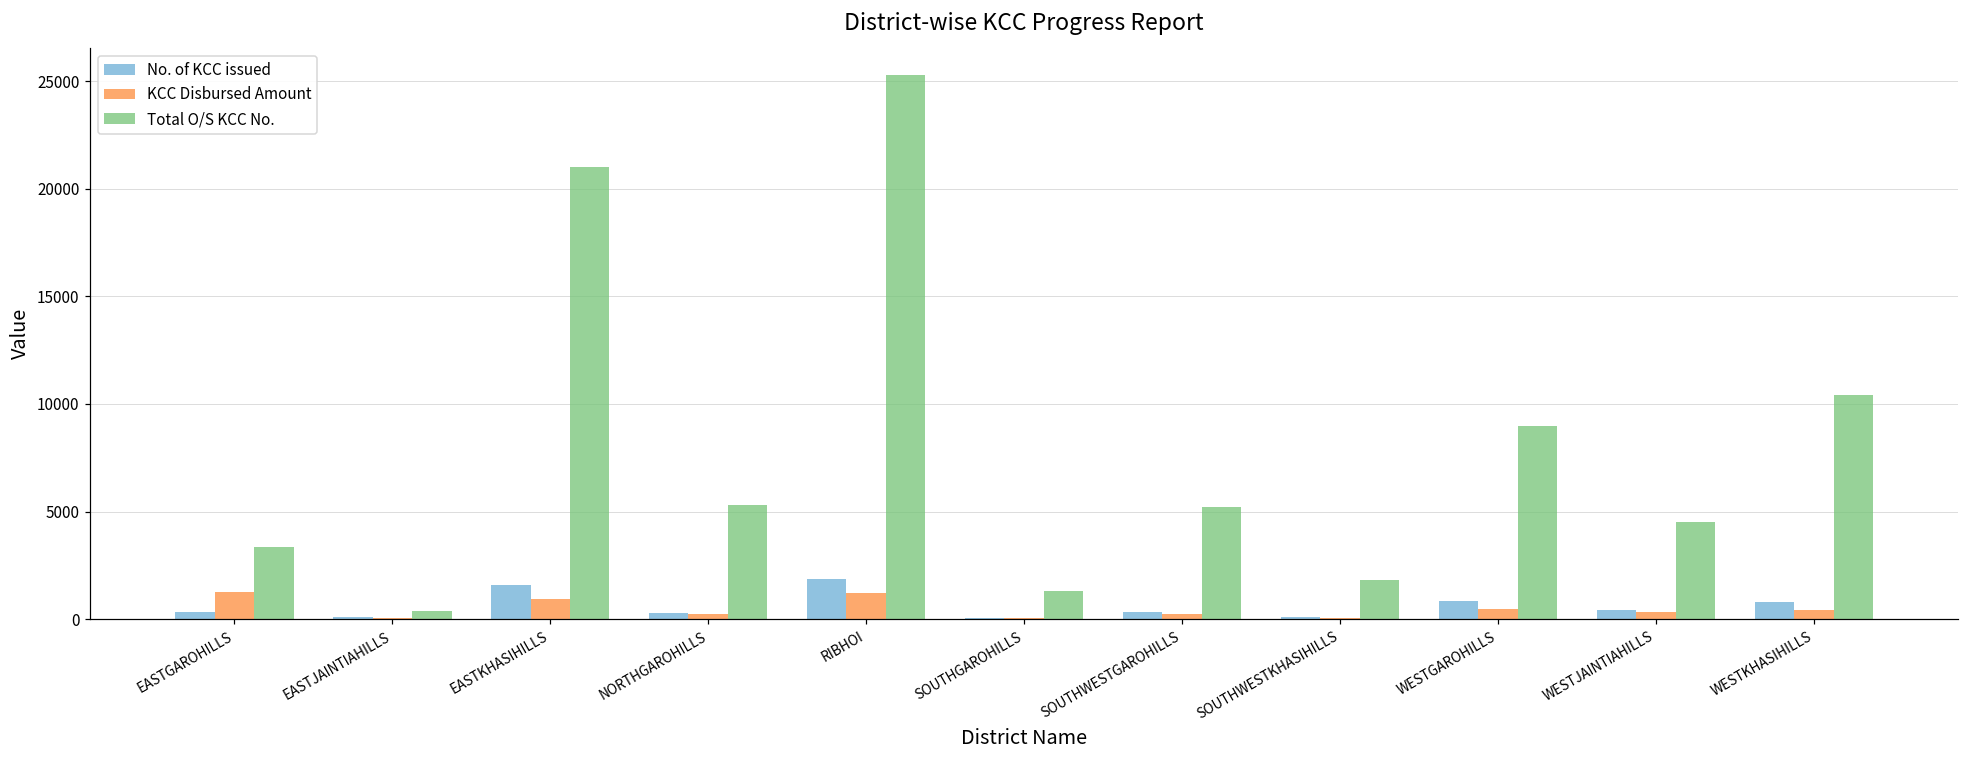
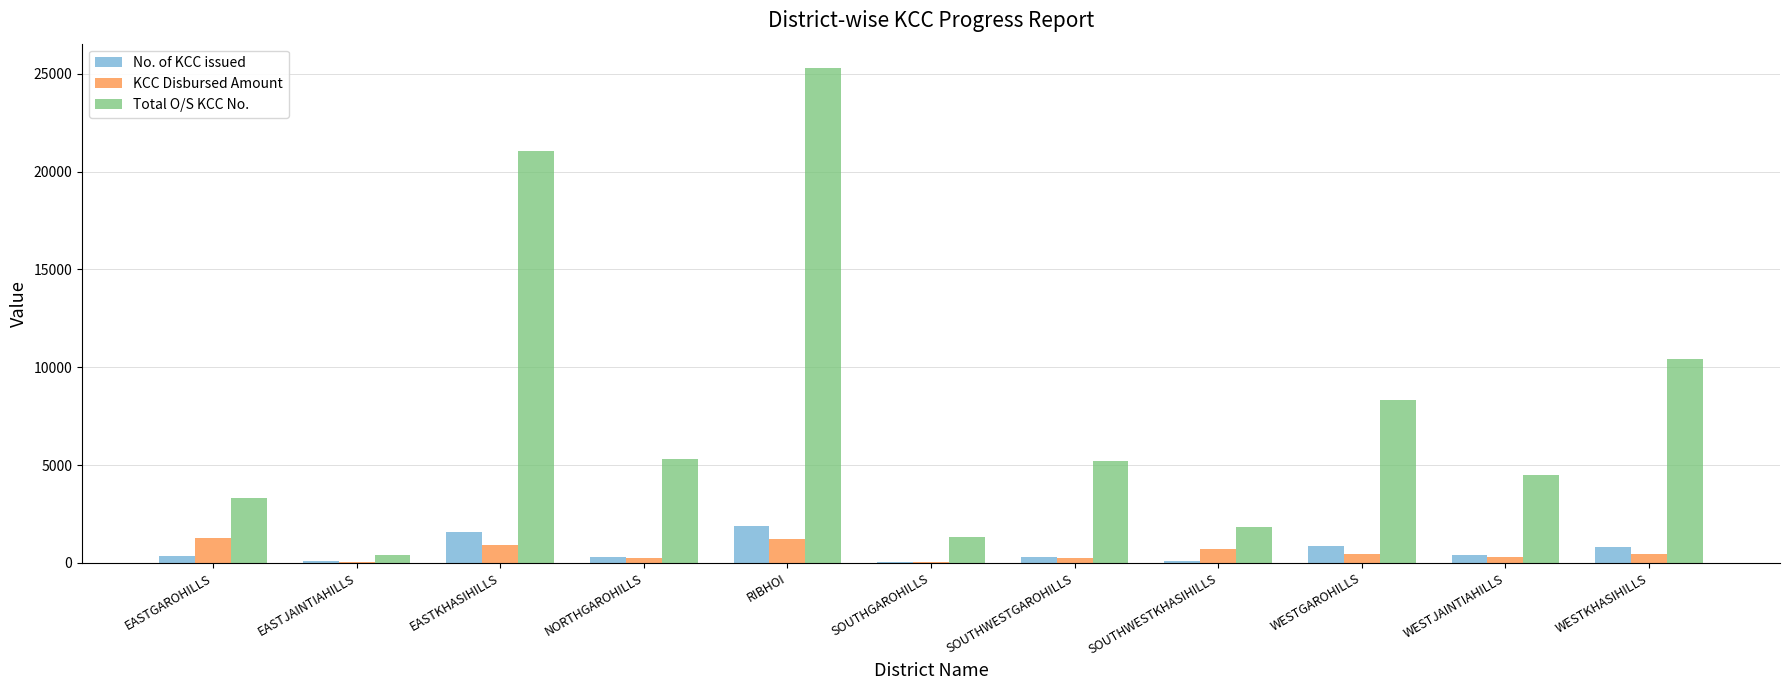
KCC Disbursed Amount, SOUTHWESTKHASIHILLS: 100 -> 700
Total O/S KCC No., WESTGAROHILLS: 9000 -> 8300
